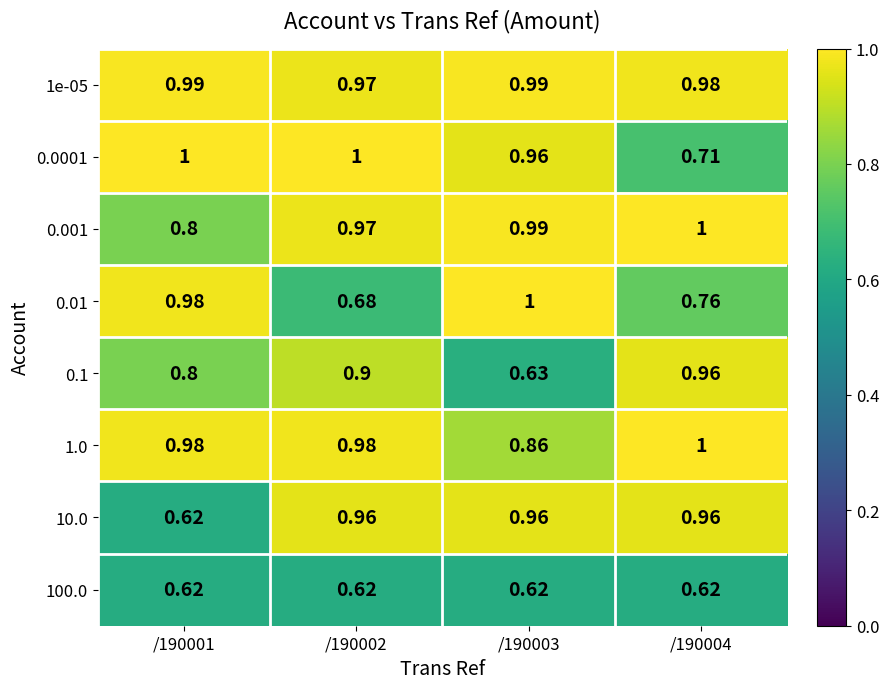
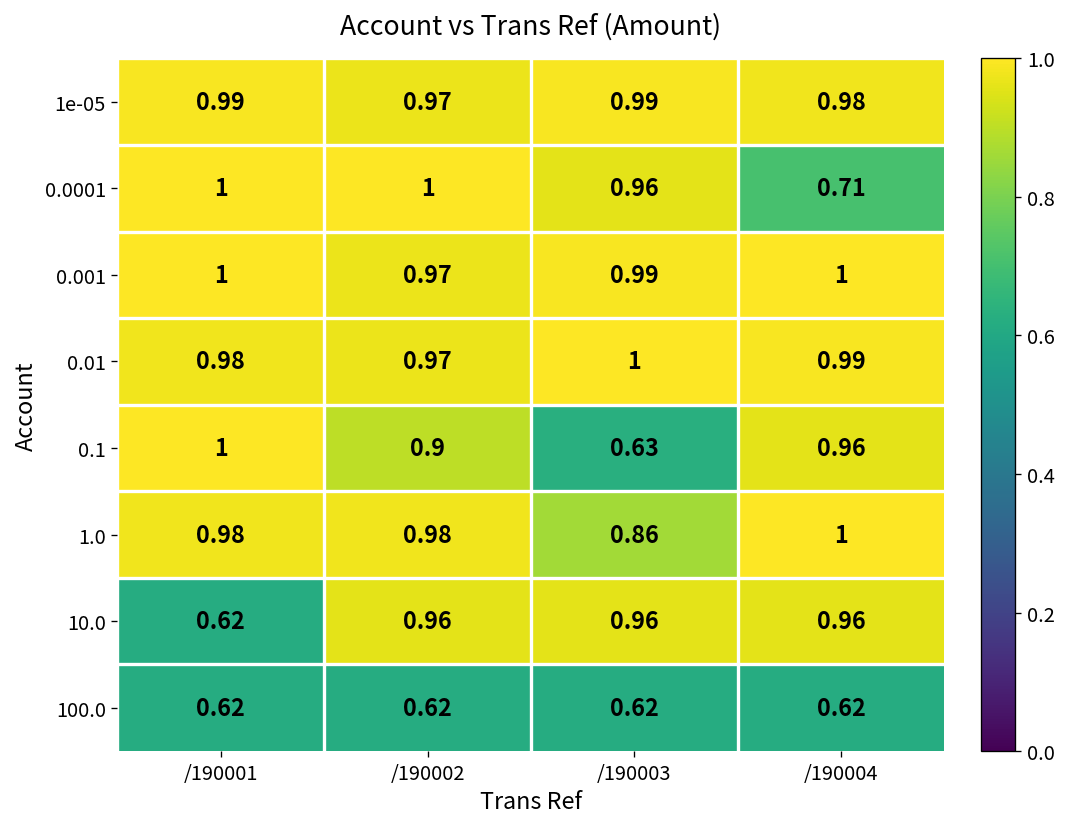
0.001, /190001: 0.8 -> 1
0.01, /190002: 0.68 -> 0.97
0.01, /190004: 0.76 -> 0.99
0.1, /190001: 0.8 -> 1
